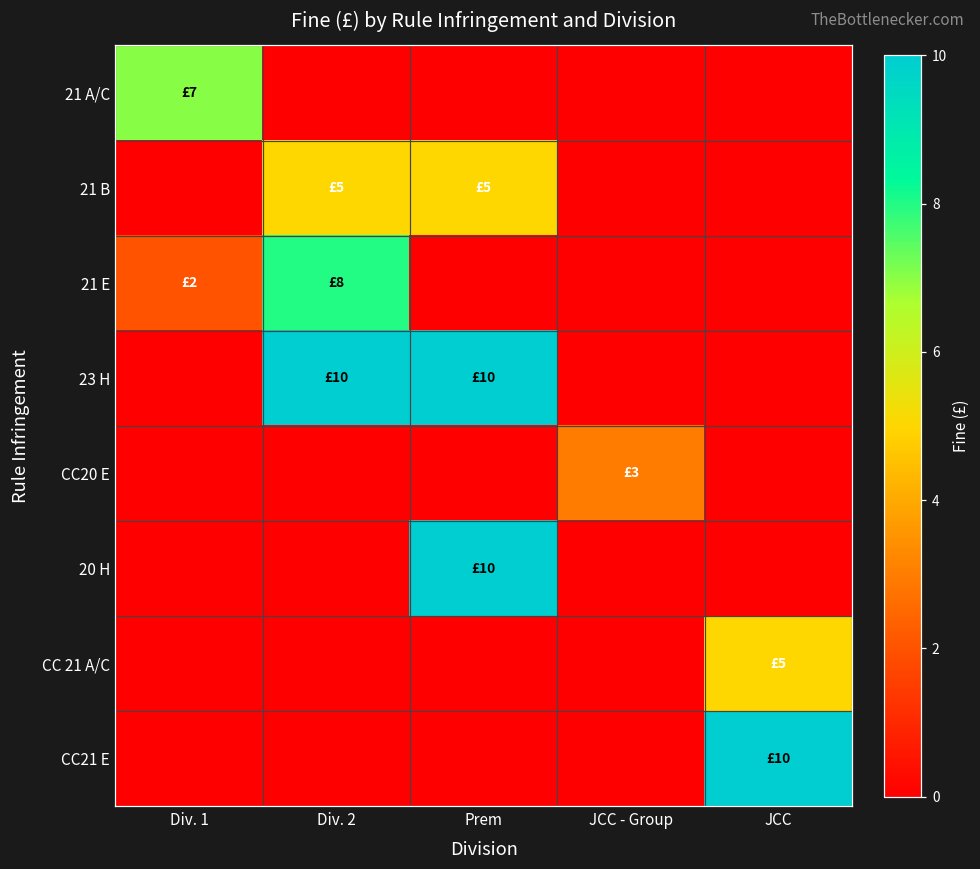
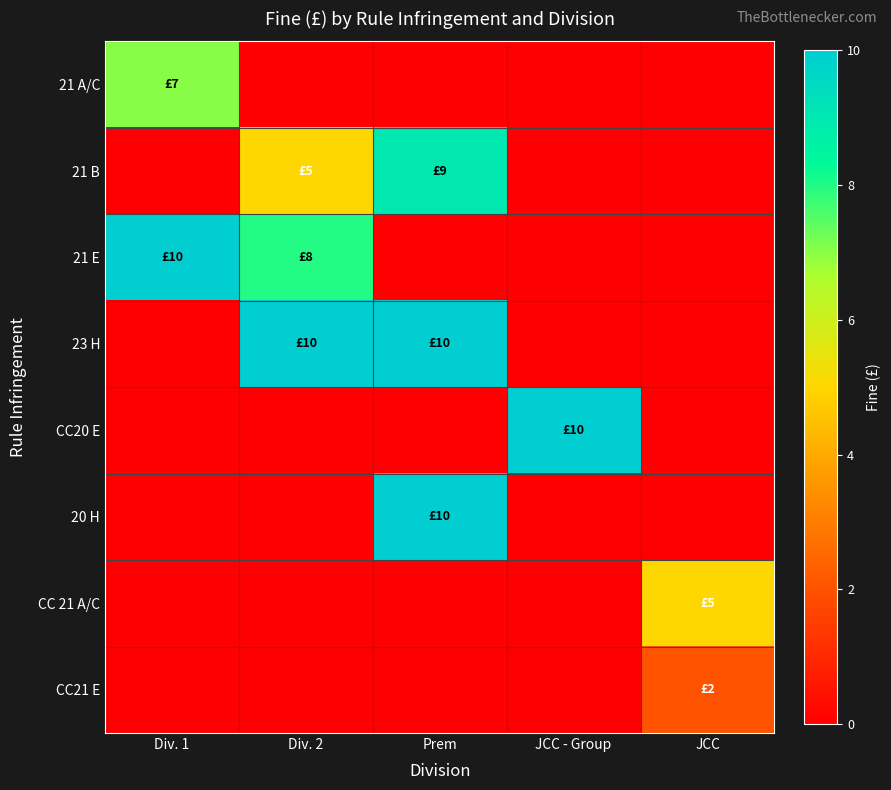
21 B, Prem: £5 -> £9
21 E, Div. 1: £2 -> £10
CC20 E, JCC - Group: £3 -> £10
CC21 E, JCC: £10 -> £2
